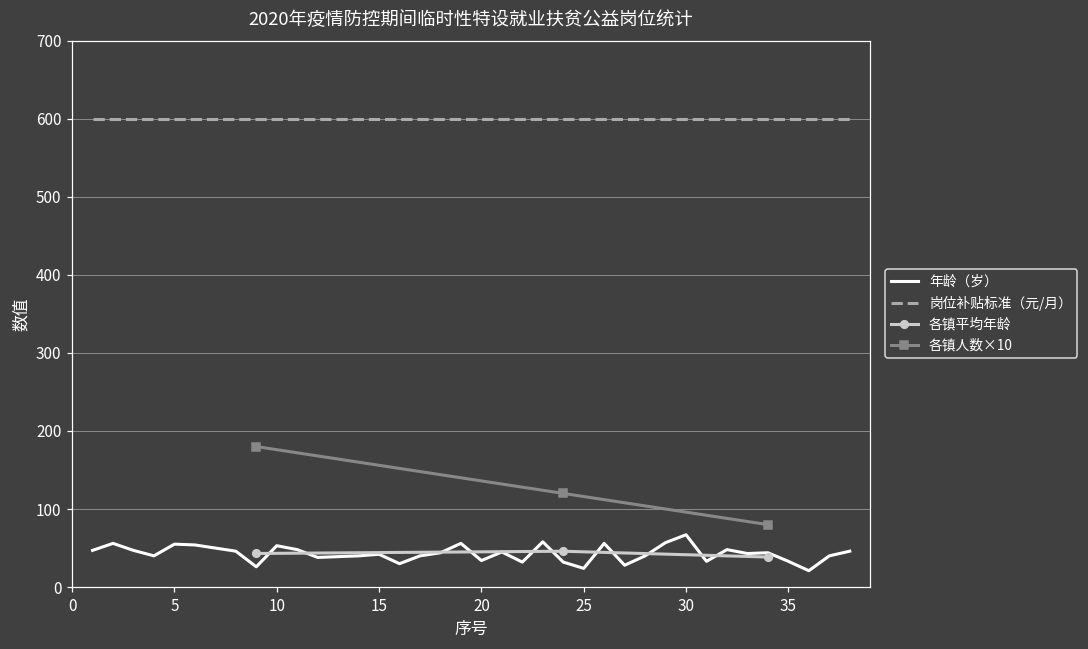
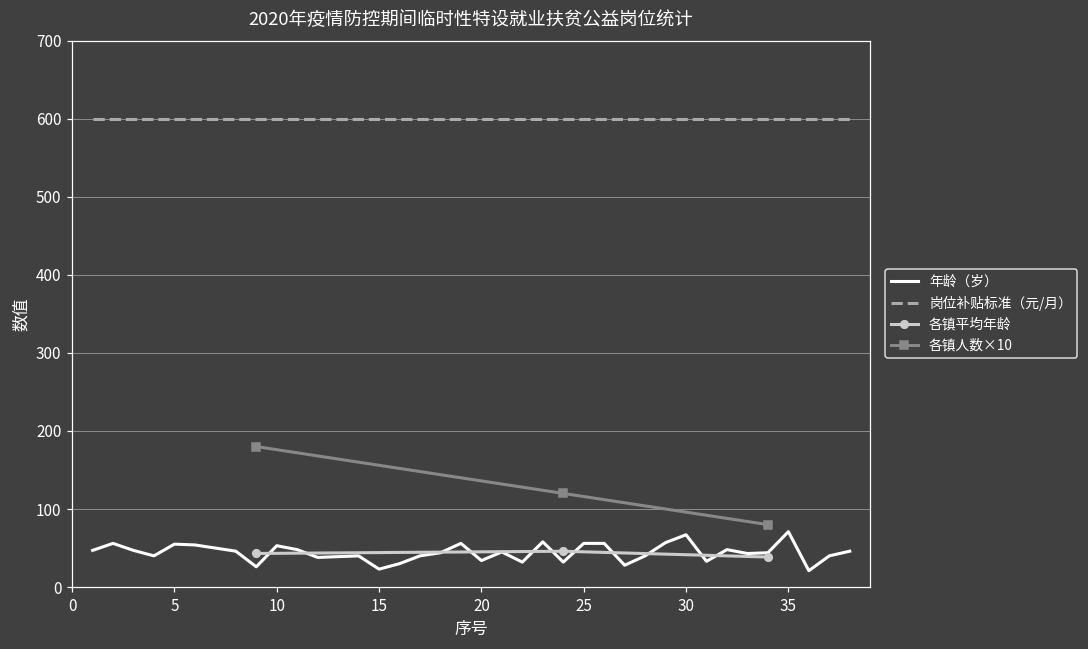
年龄（岁）, 15: 40 -> 20
年龄（岁）, 25: 20 -> 60
年龄（岁）, 35: 30 -> 70
